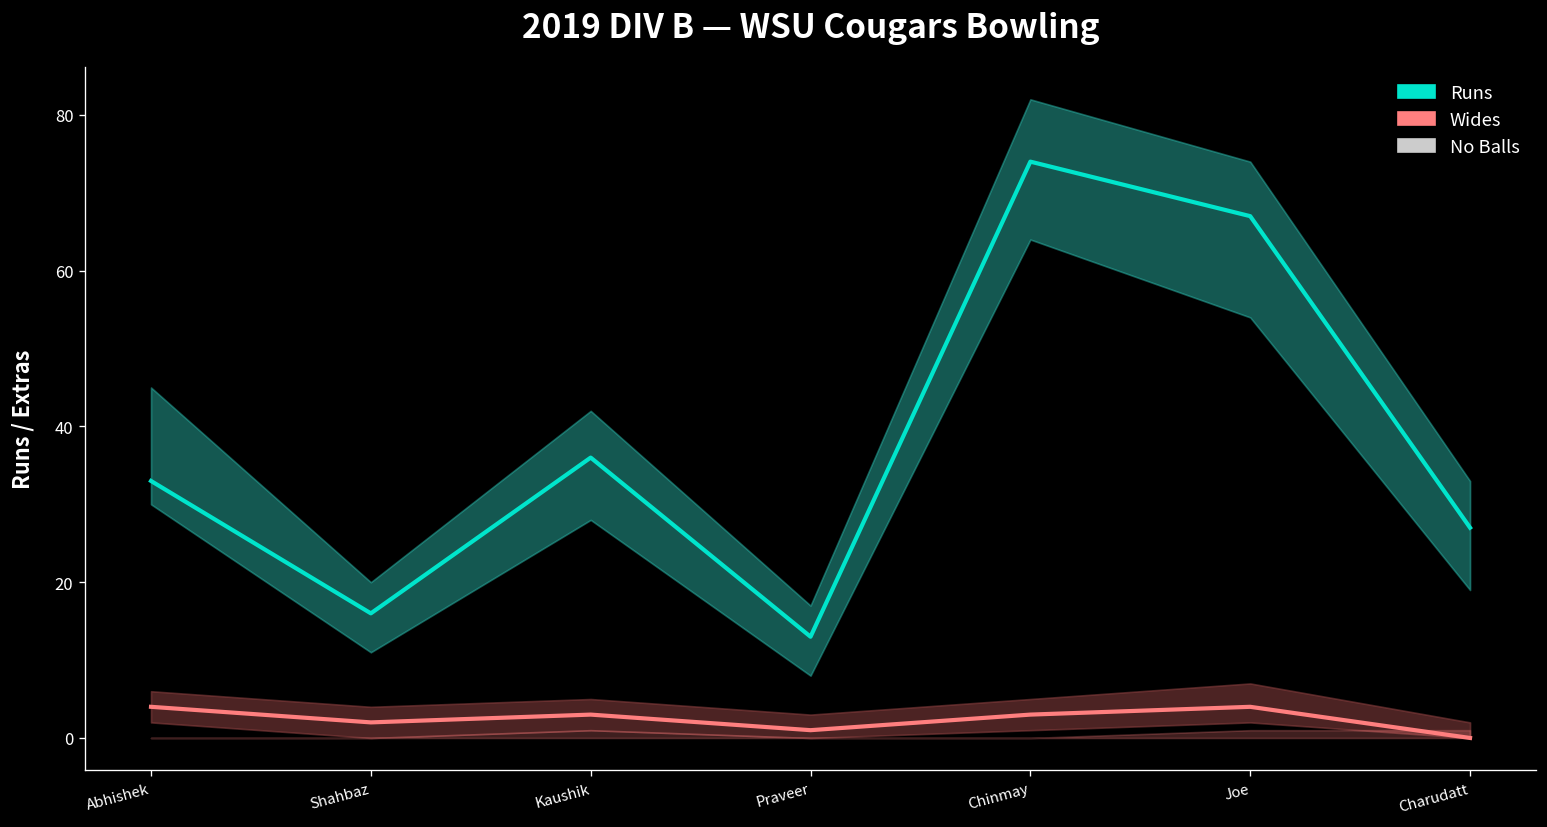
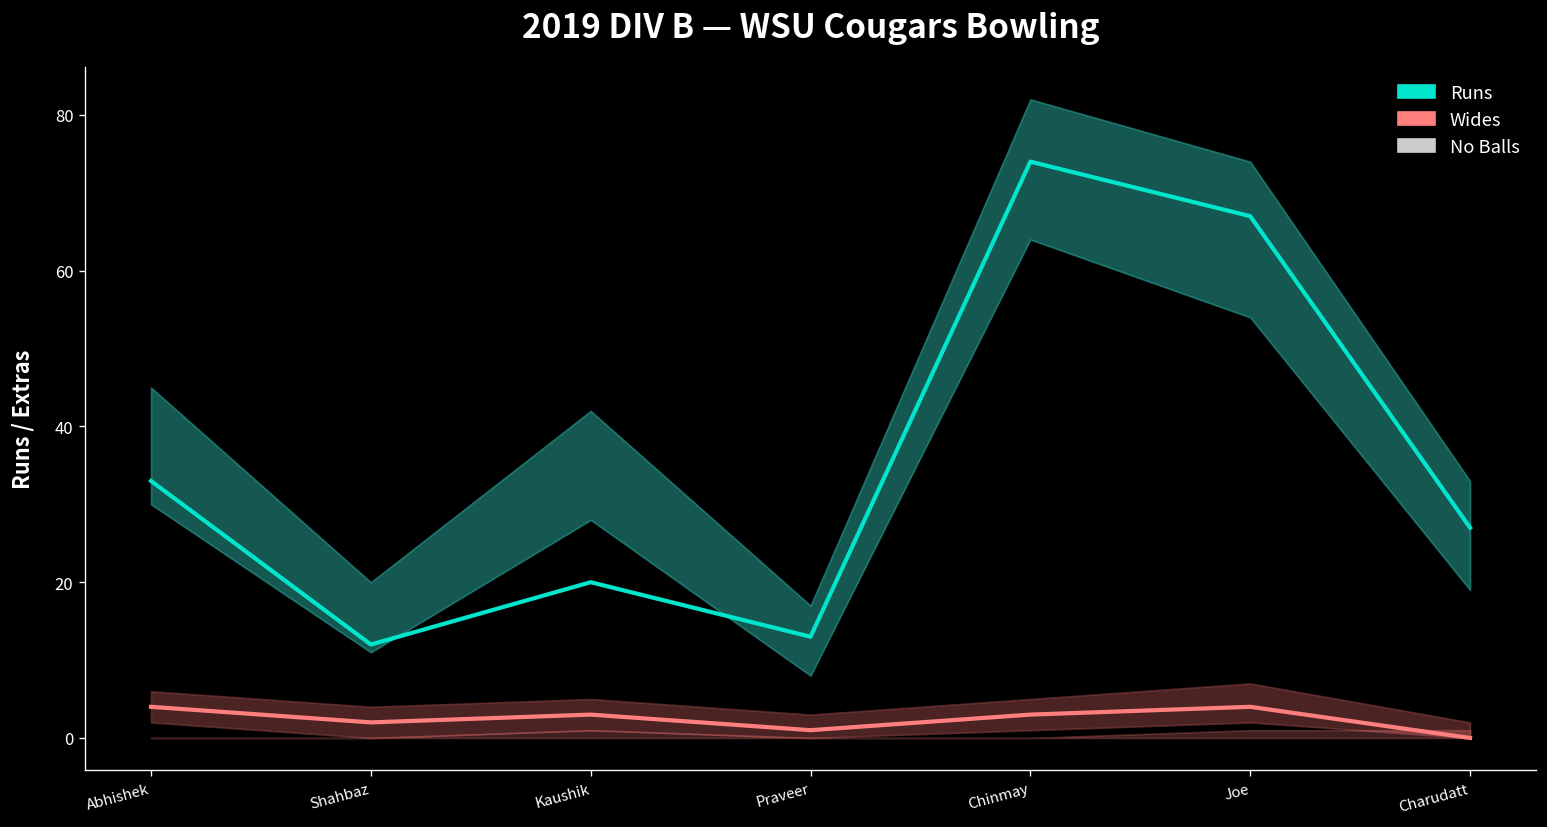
Runs, Shahbaz: 16 -> 12
Runs, Kaushik: 36 -> 20
